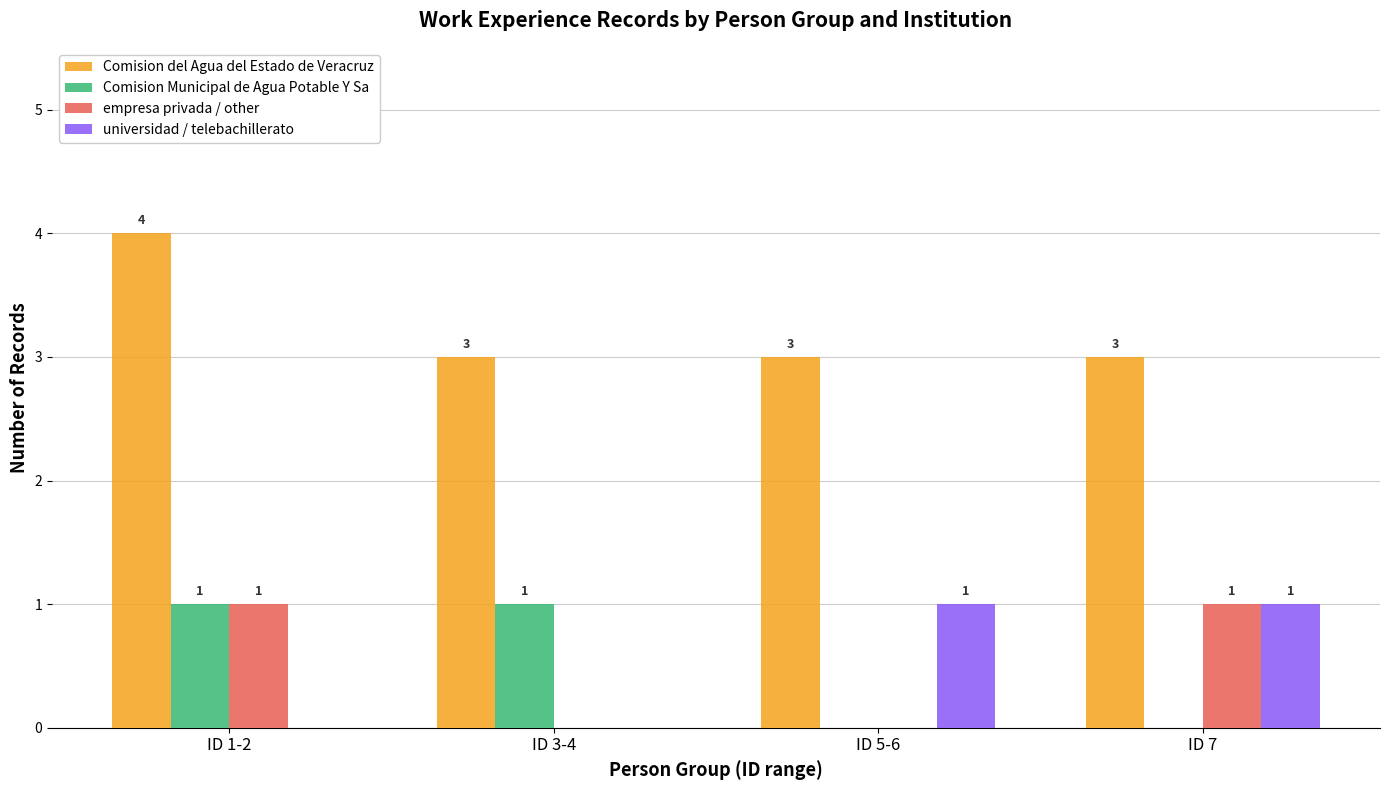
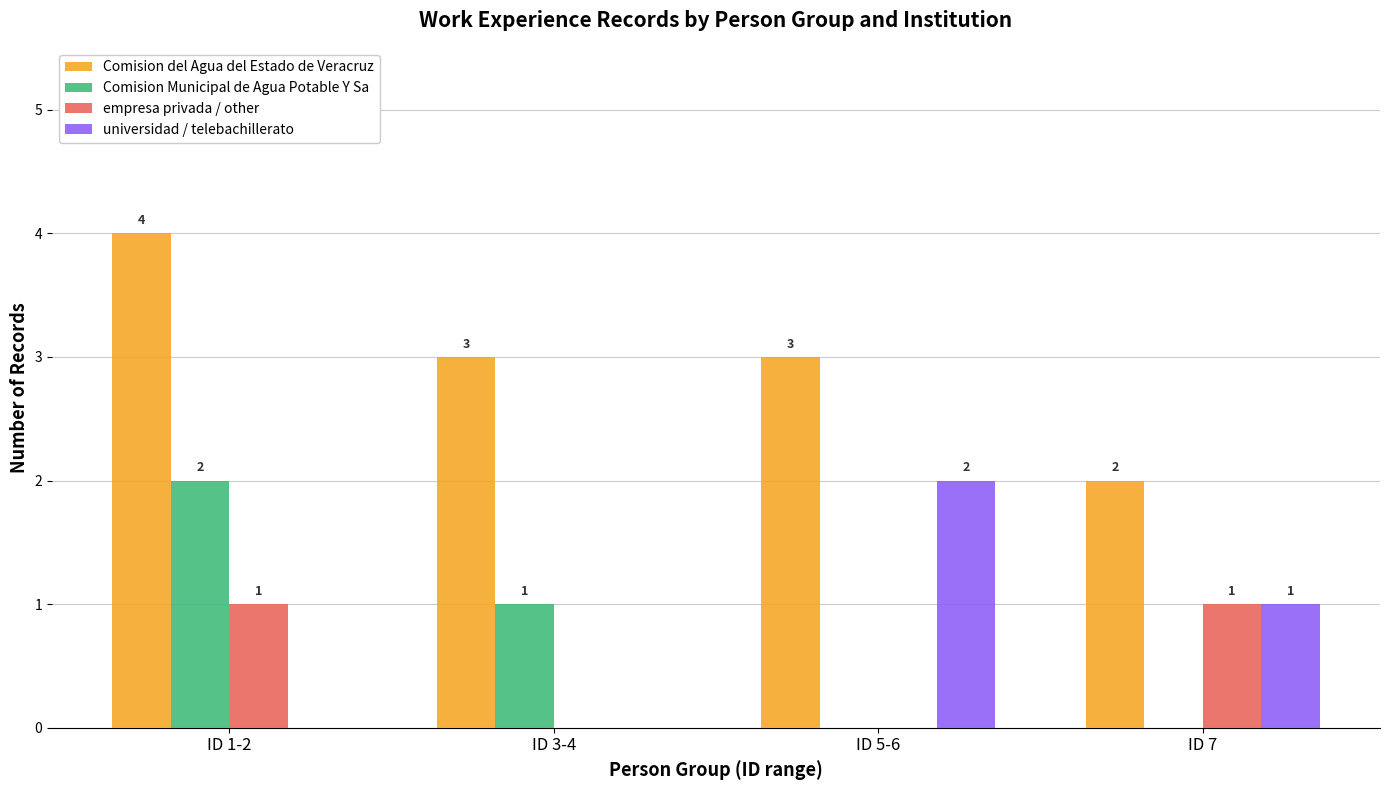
Comision Municipal de Agua Potable Y Sa, ID 1-2: 1 -> 2
universidad / telebachillerato, ID 5-6: 1 -> 2
Comision del Agua del Estado de Veracruz, ID 7: 3 -> 2
